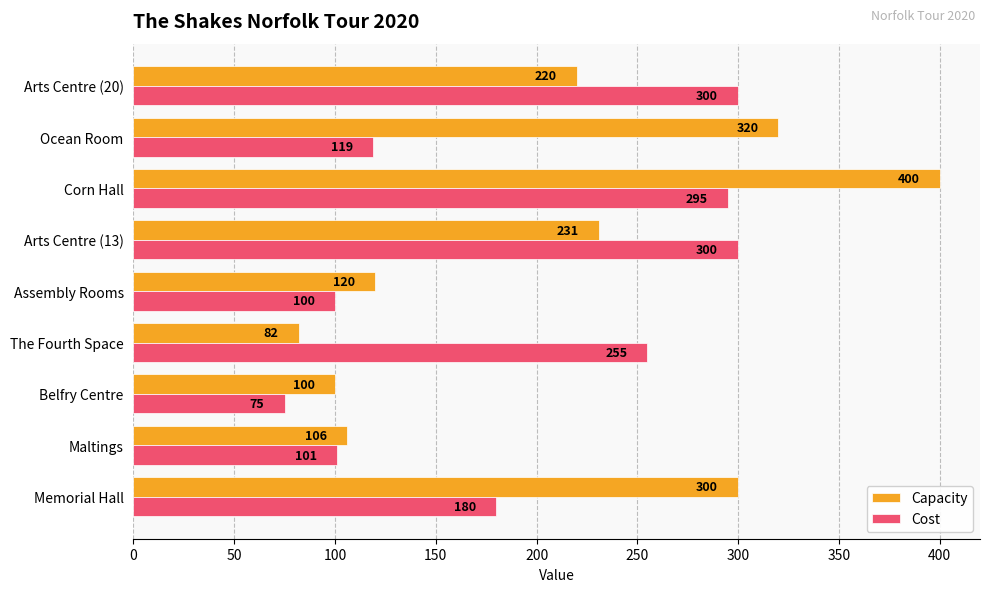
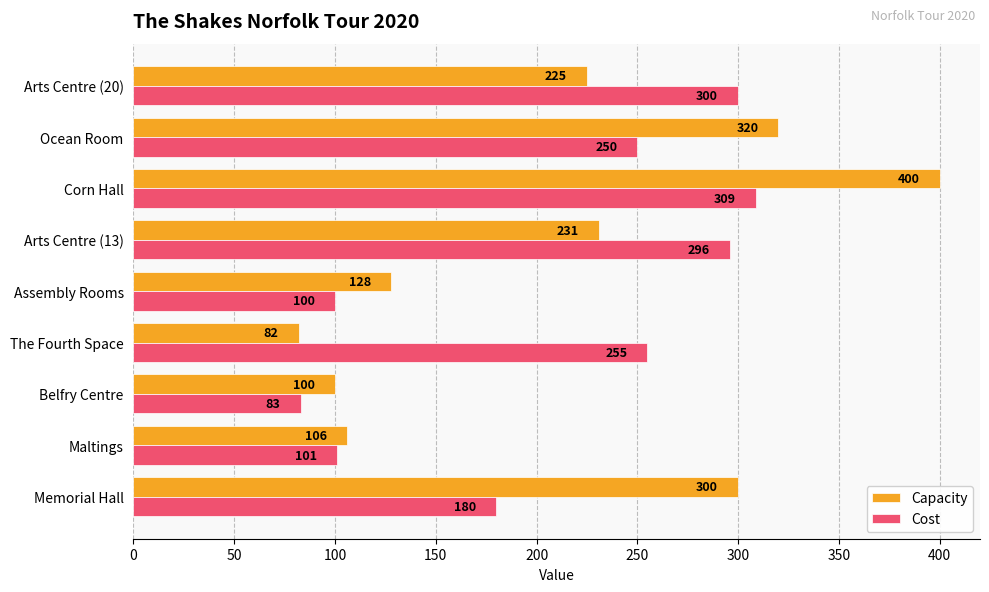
Capacity, Arts Centre (20): 220 -> 225
Cost, Ocean Room: 119 -> 250
Cost, Corn Hall: 295 -> 309
Cost, Arts Centre (13): 300 -> 296
Capacity, Assembly Rooms: 120 -> 128
Cost, Belfry Centre: 75 -> 83
